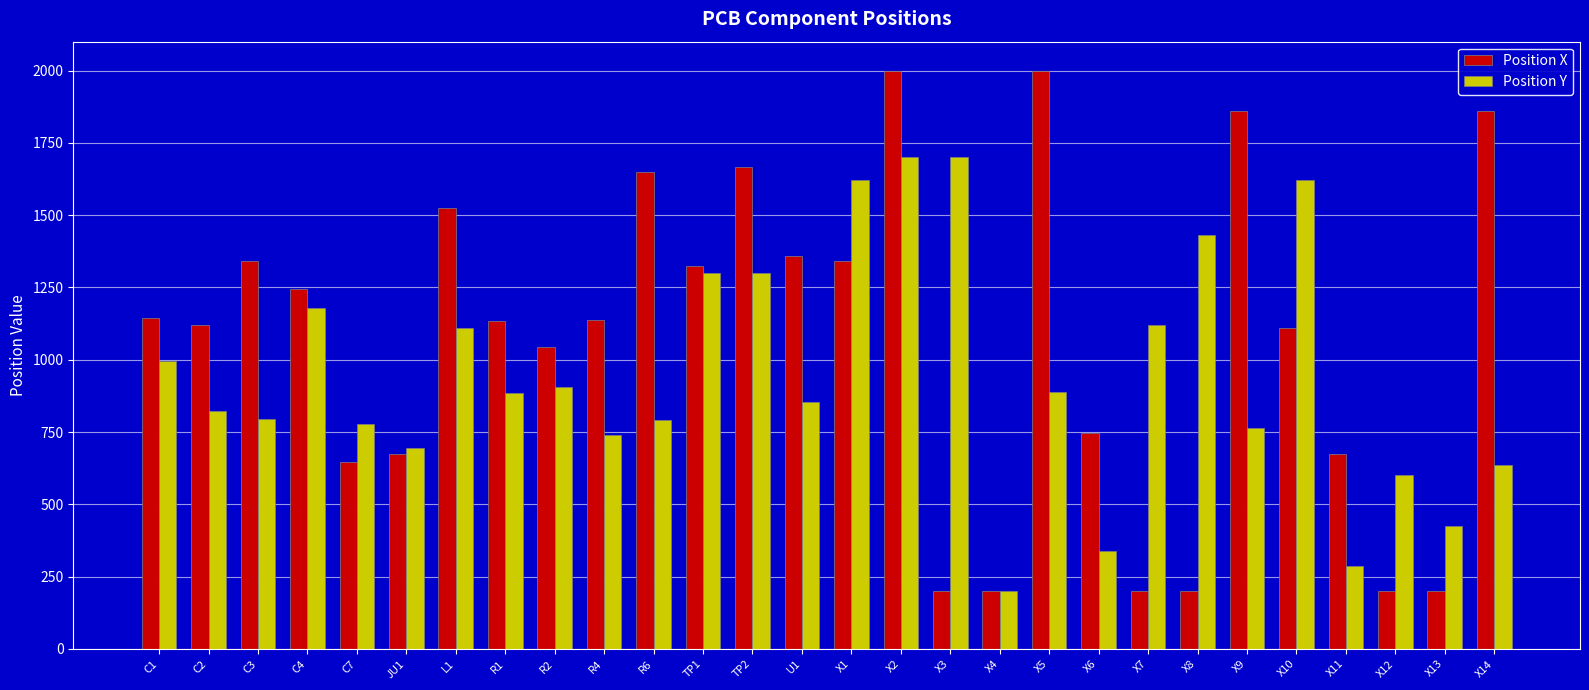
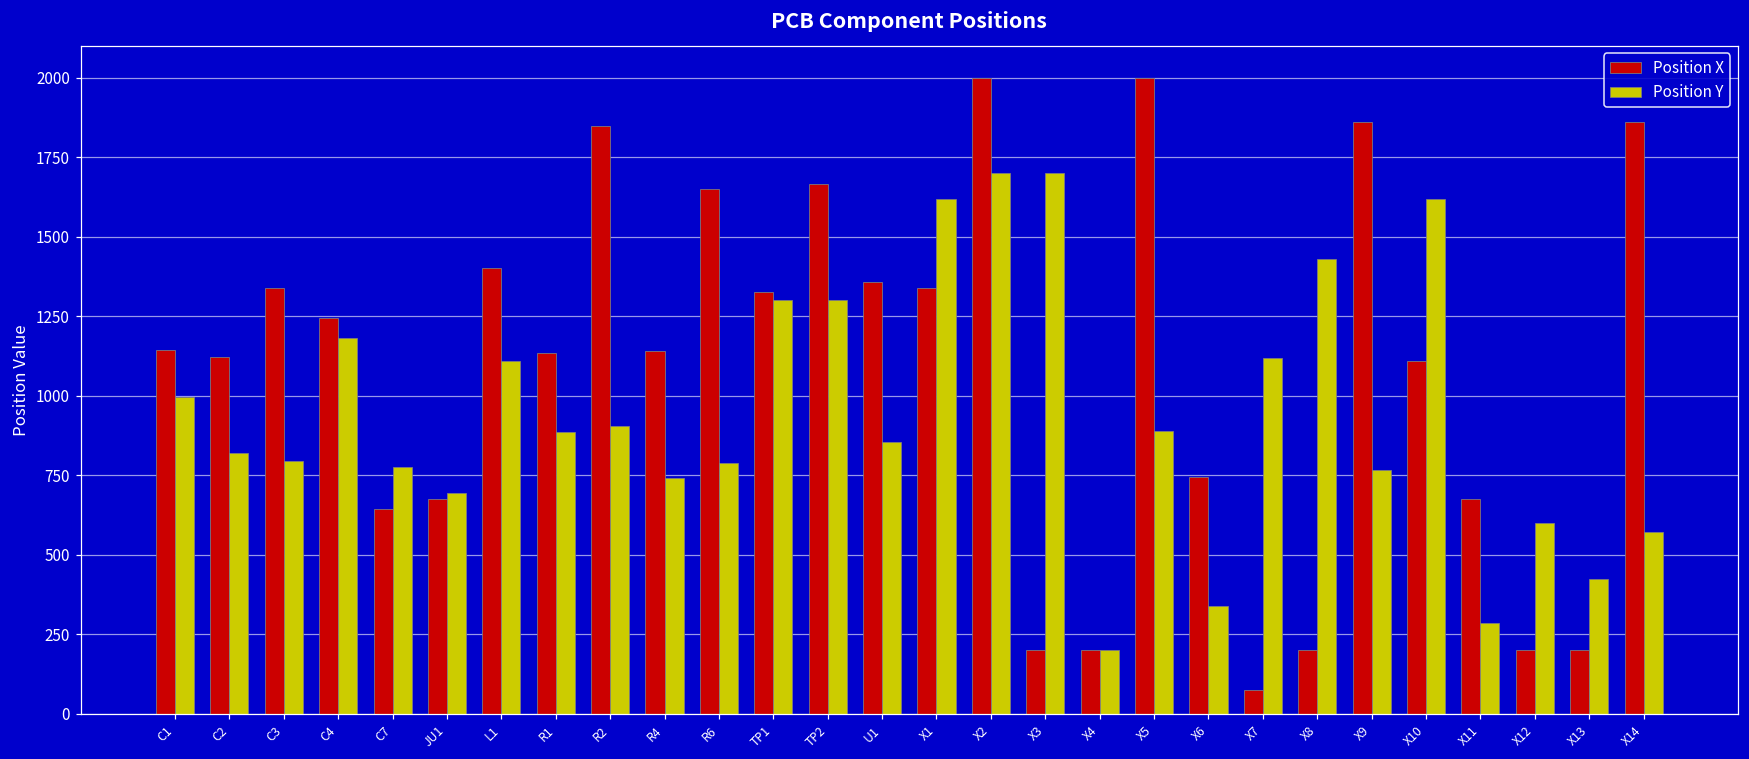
Position X, L1: 1530 -> 1400
Position X, R2: 1050 -> 1850
Position X, X7: 200 -> 80
Position Y, X14: 640 -> 570
